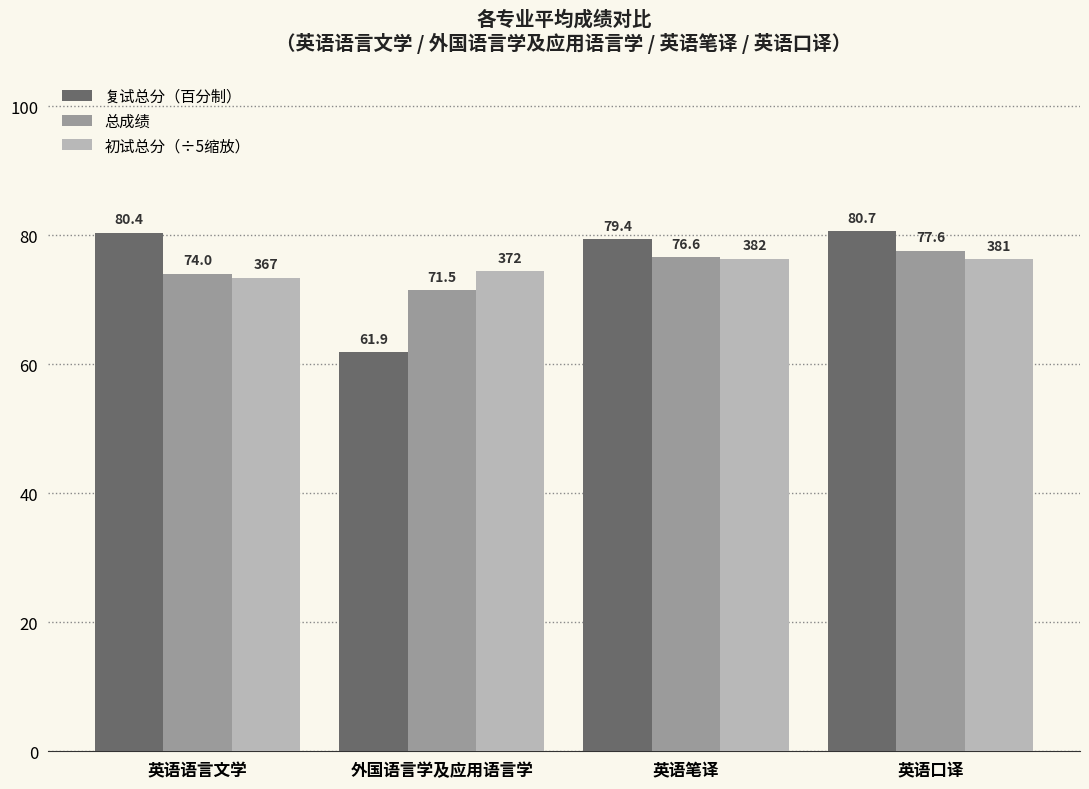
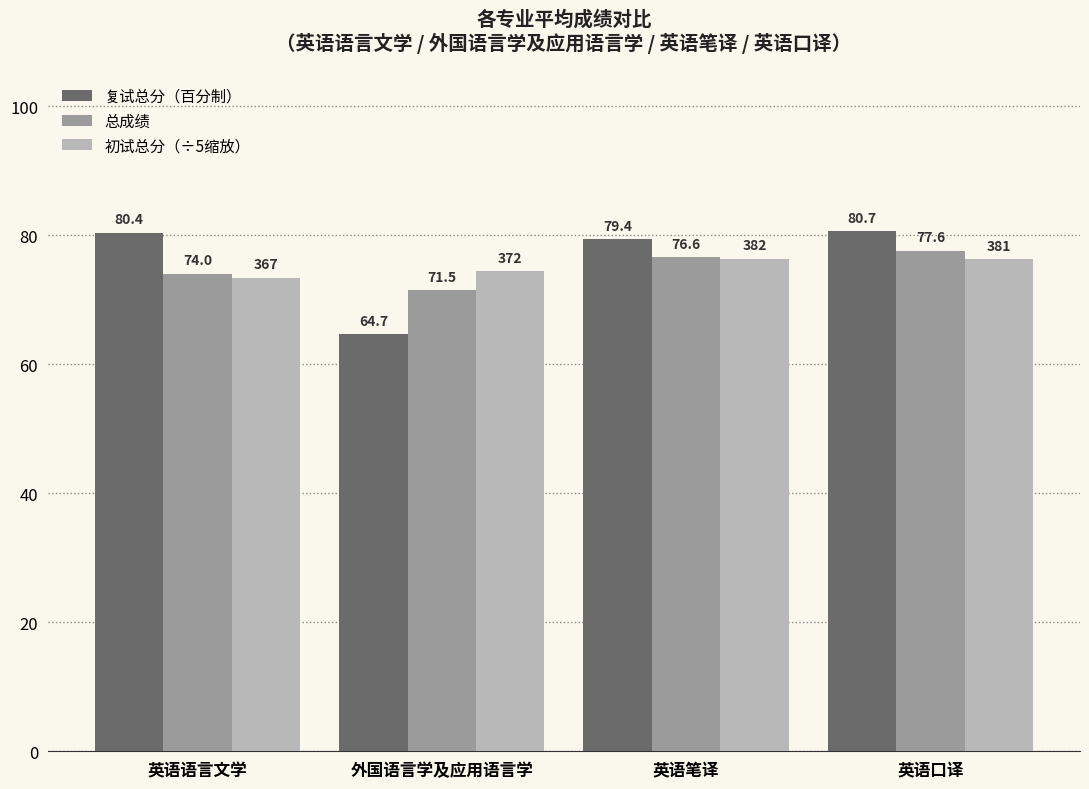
复试总分（百分制）, 外国语言学及应用语言学: 61.9 -> 64.7
